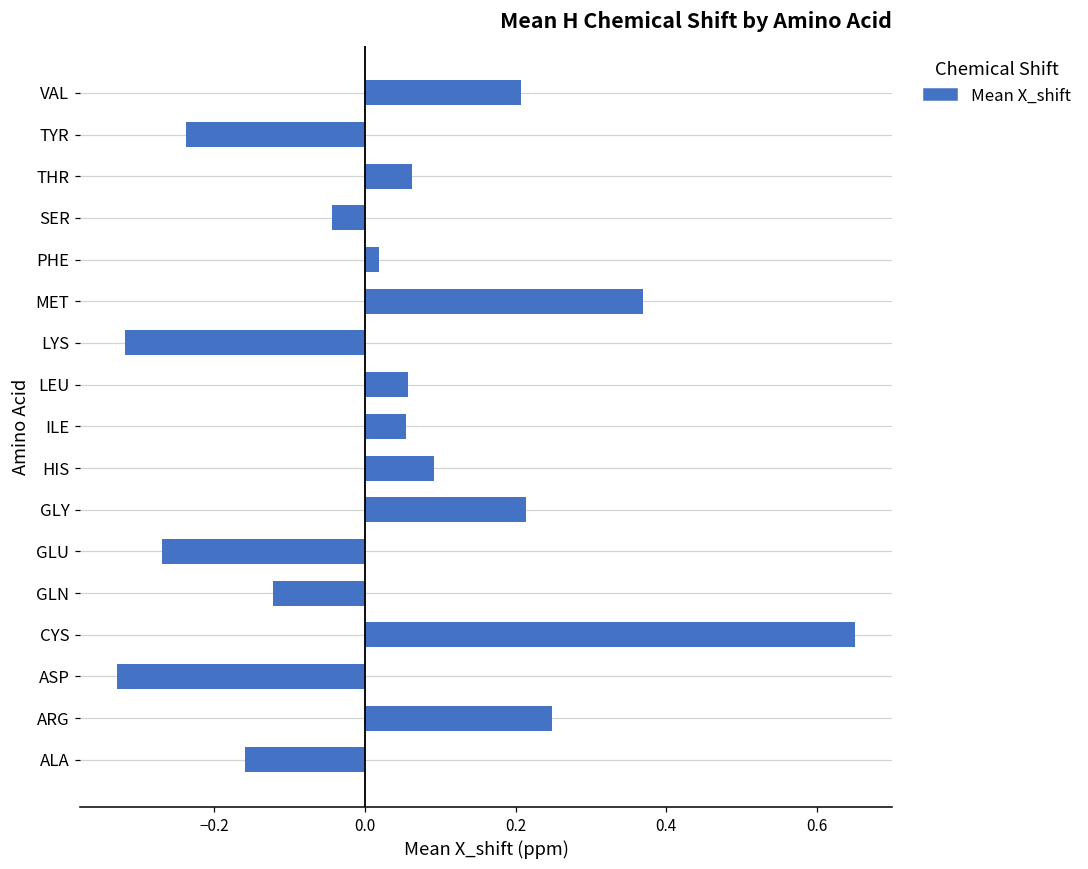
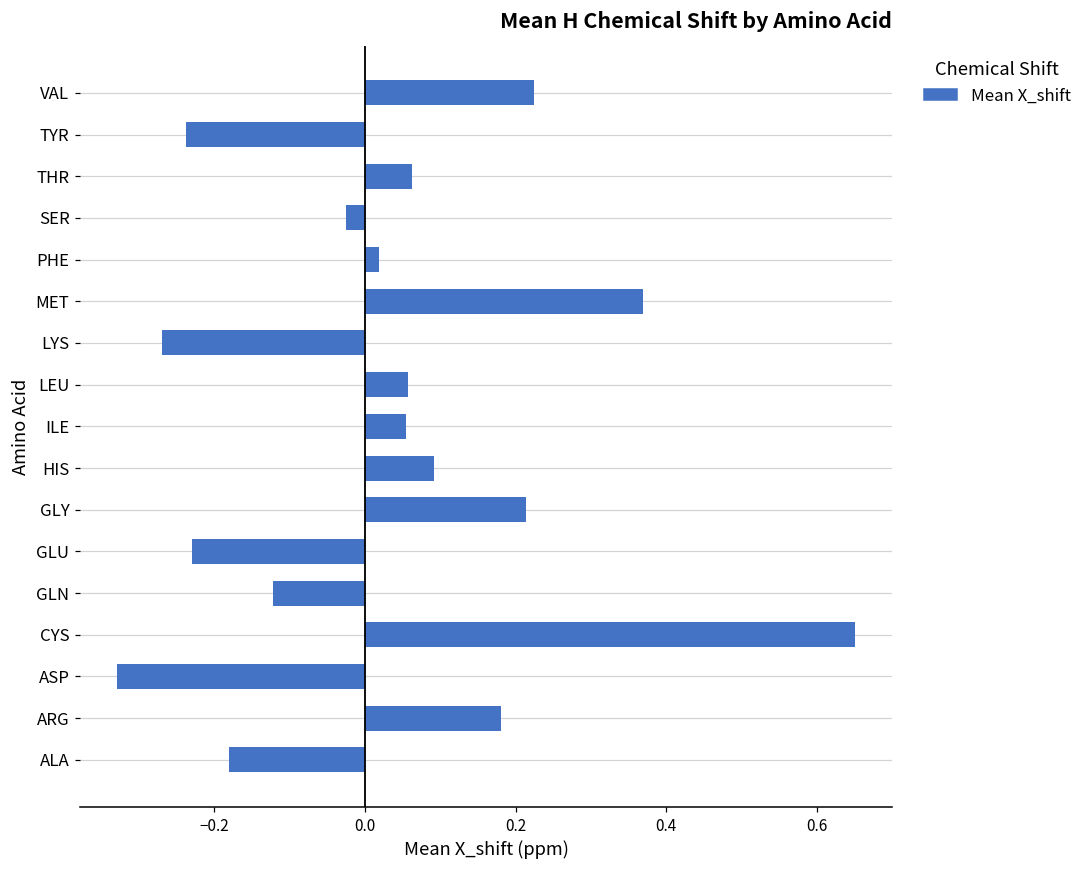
VAL: 0.21 -> 0.22
SER: -0.04 -> -0.03
LYS: -0.32 -> -0.27
GLU: -0.27 -> -0.23
ARG: 0.25 -> 0.18
ALA: -0.16 -> -0.18
